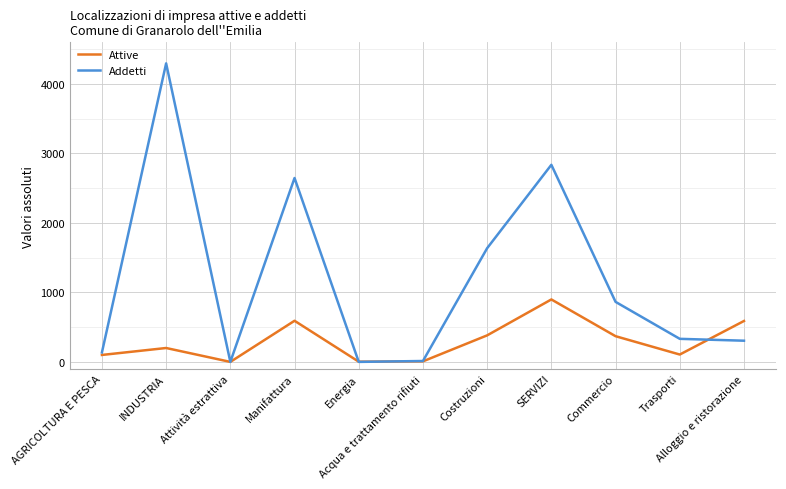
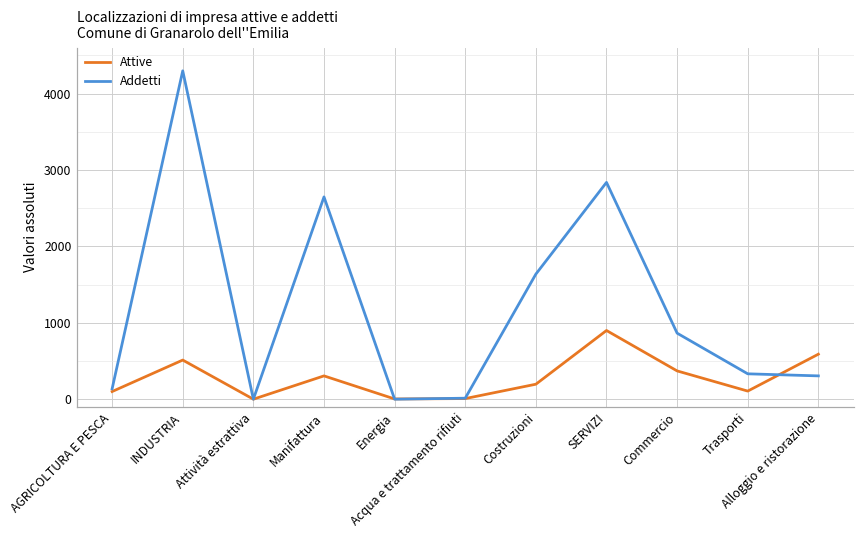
Attive, INDUSTRIA: 200 -> 500
Attive, Manifattura: 600 -> 300
Attive, Costruzioni: 400 -> 200
